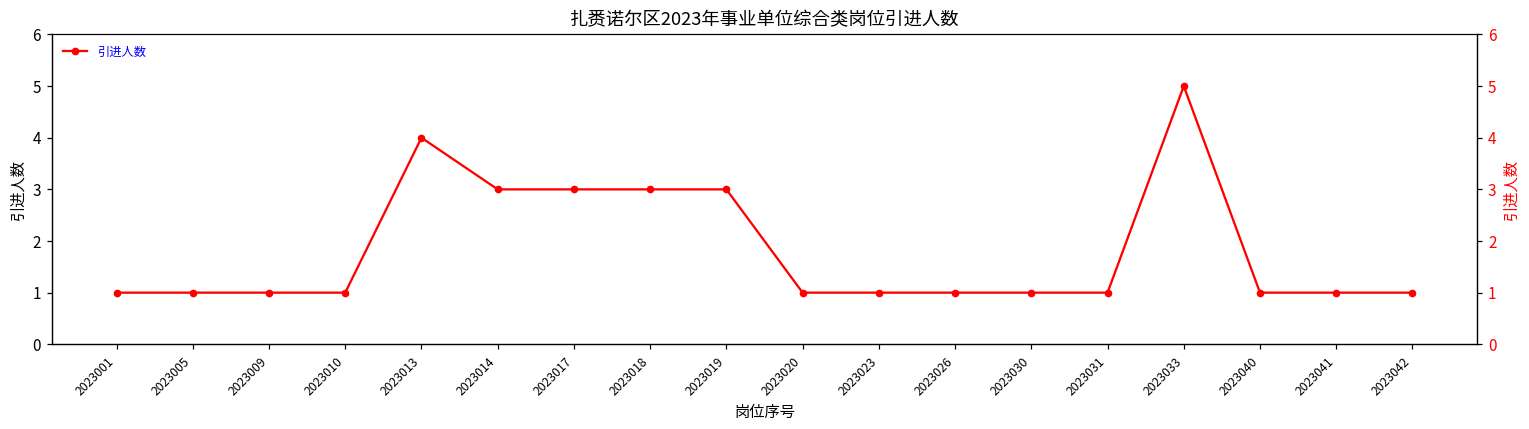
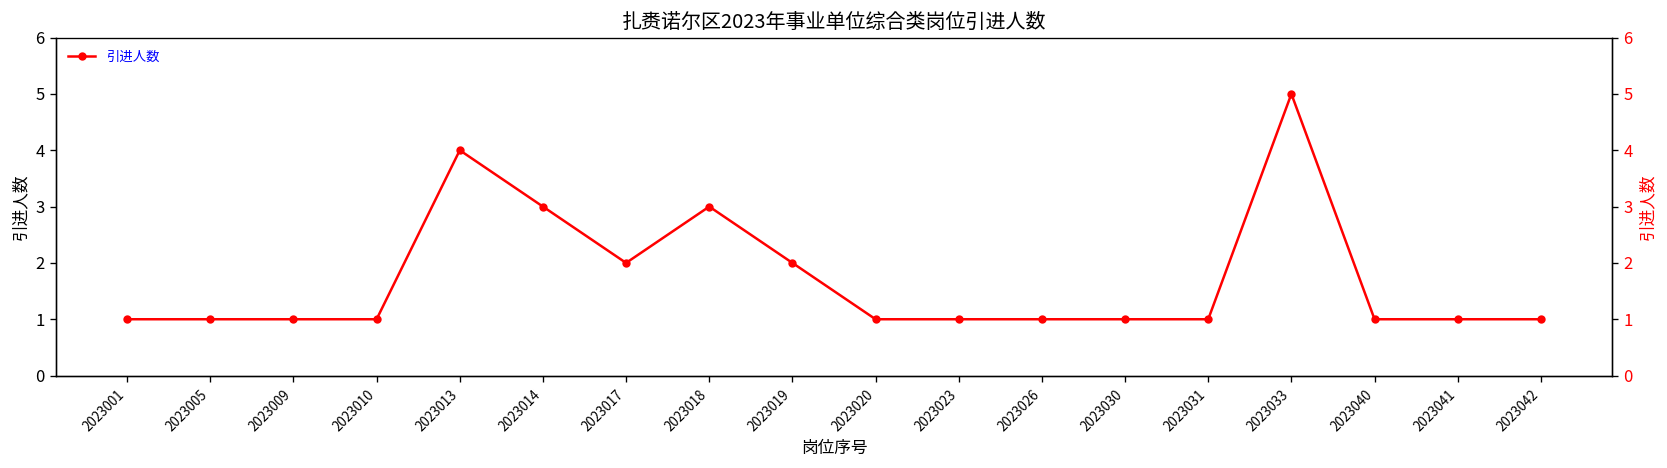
2023017: 3 -> 2
2023019: 3 -> 2
